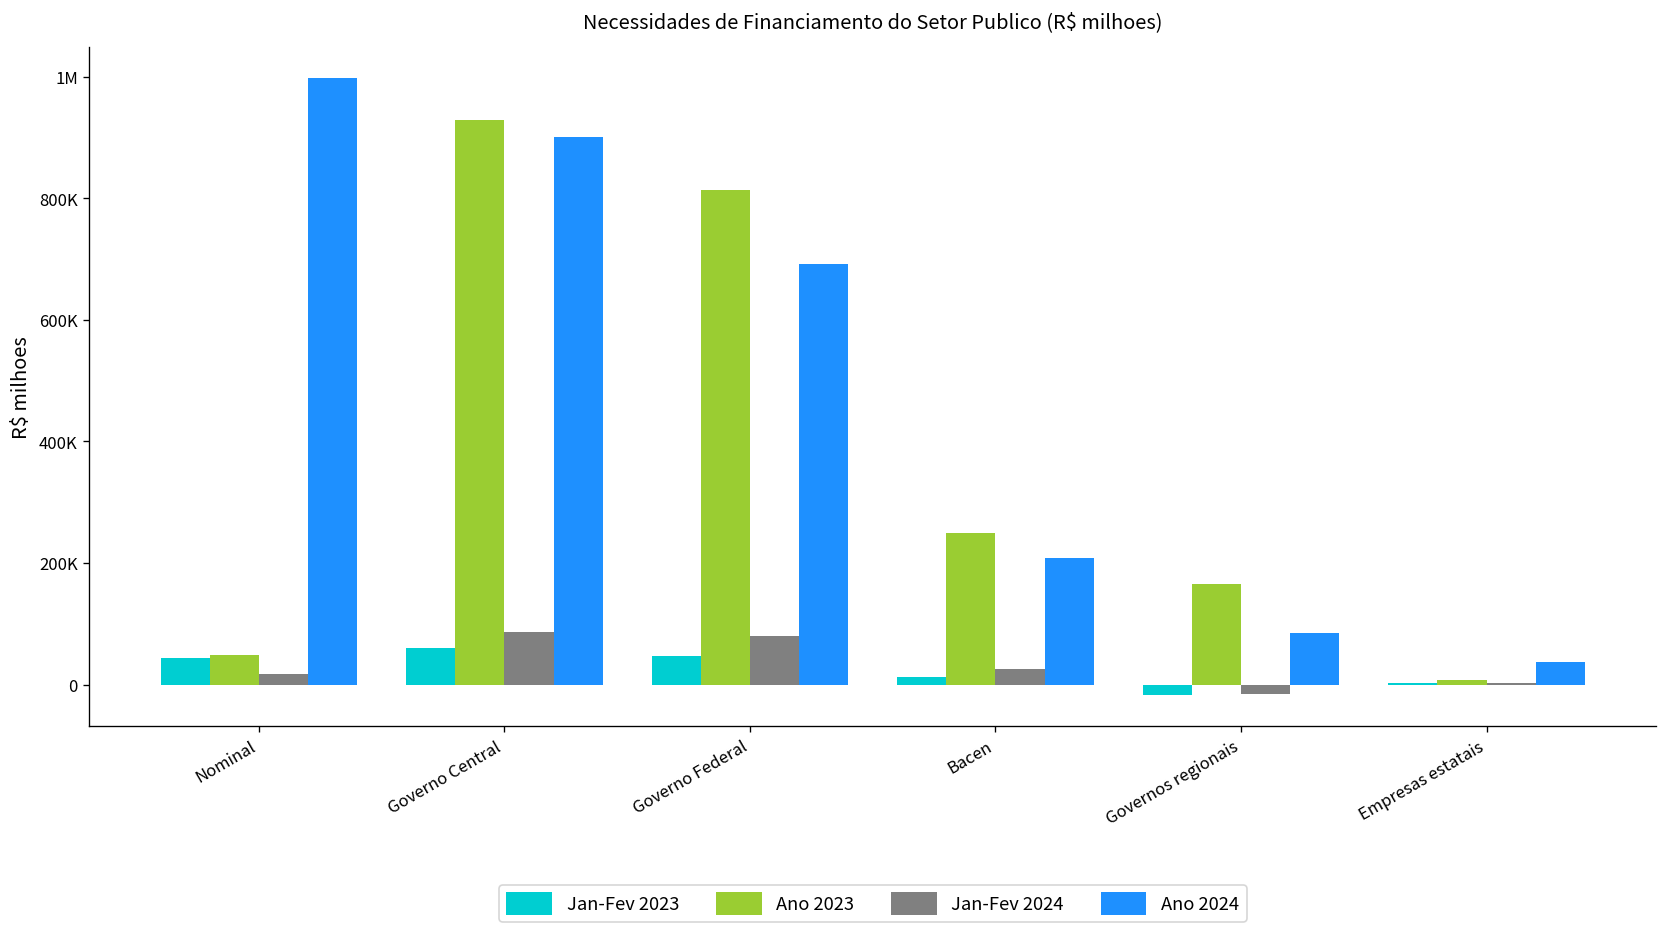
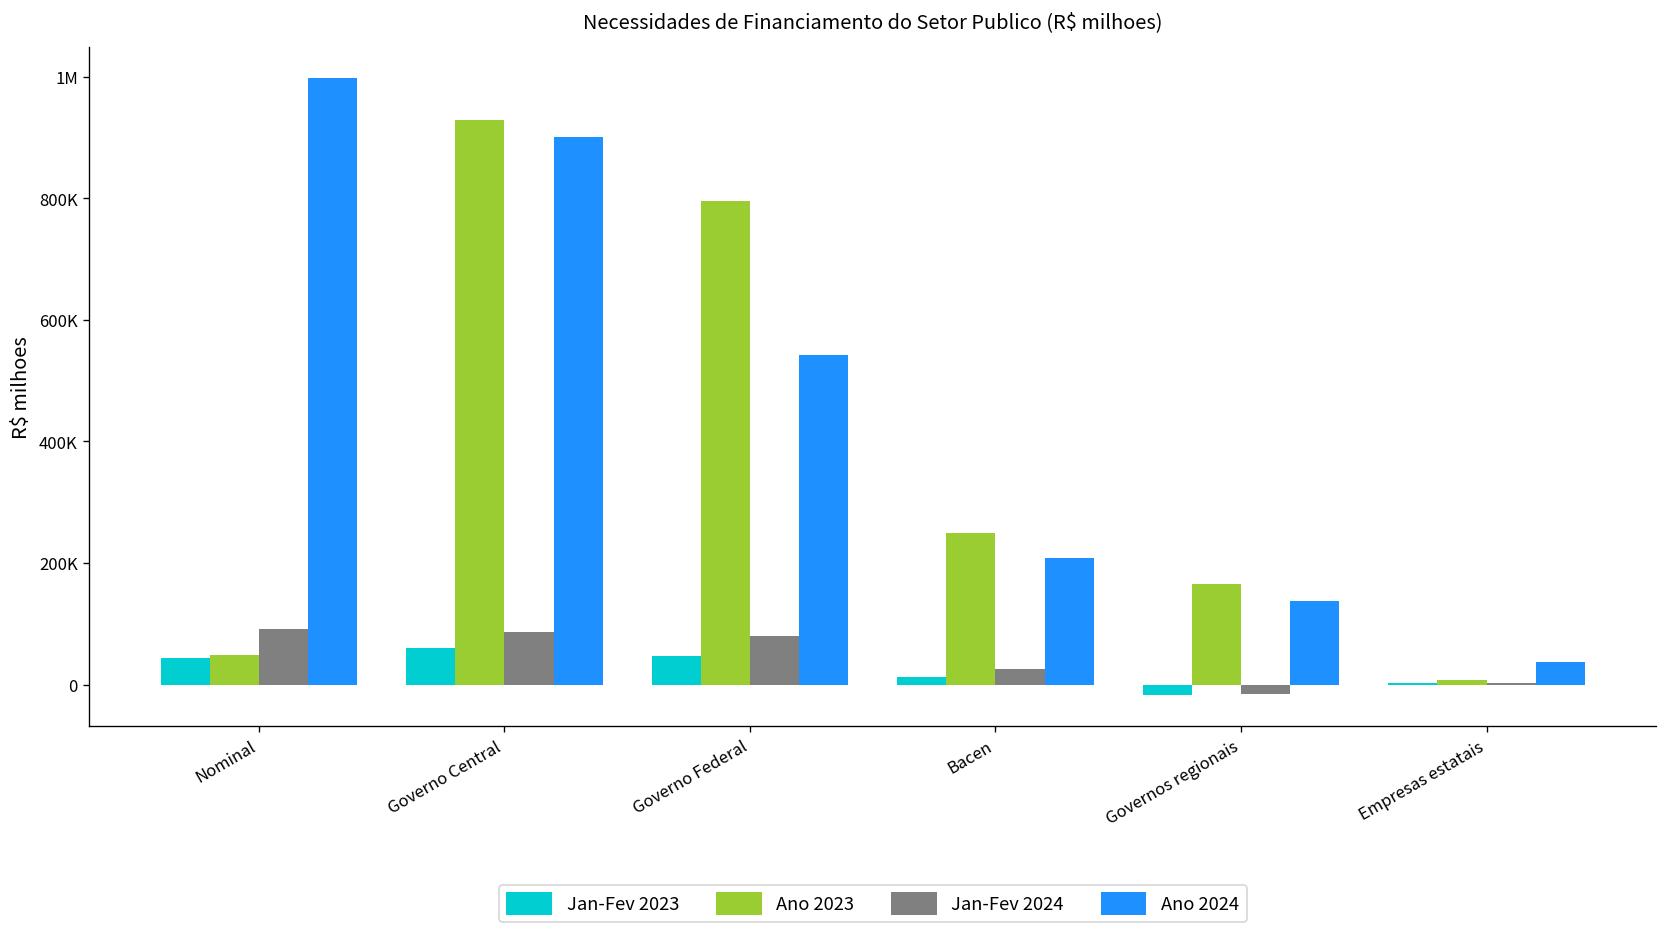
Jan-Fev 2024, Nominal: 20000 -> 90000
Ano 2023, Governo Federal: 810000 -> 800000
Ano 2024, Governo Federal: 690000 -> 540000
Ano 2024, Governos regionais: 80000 -> 140000
